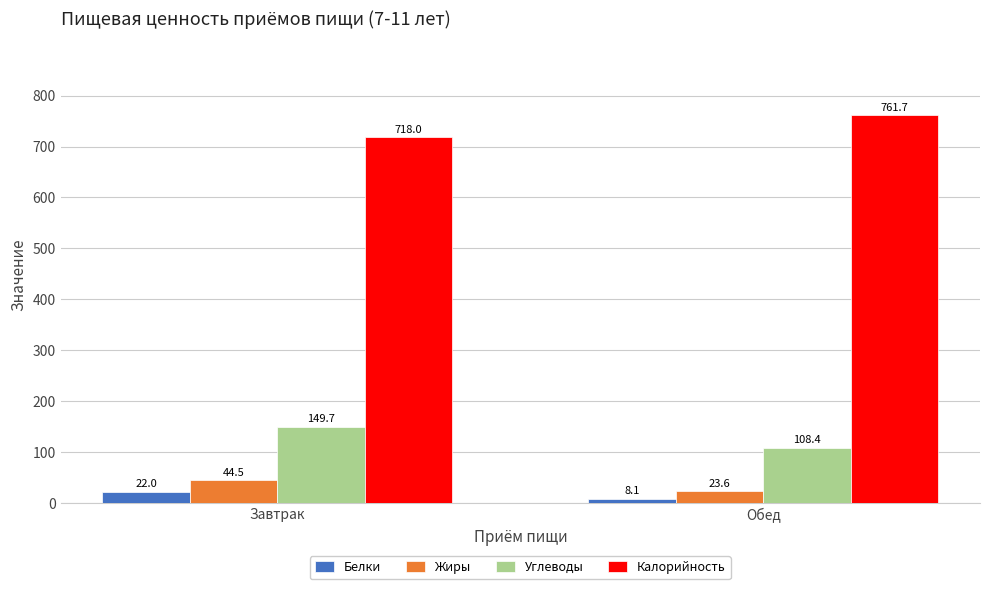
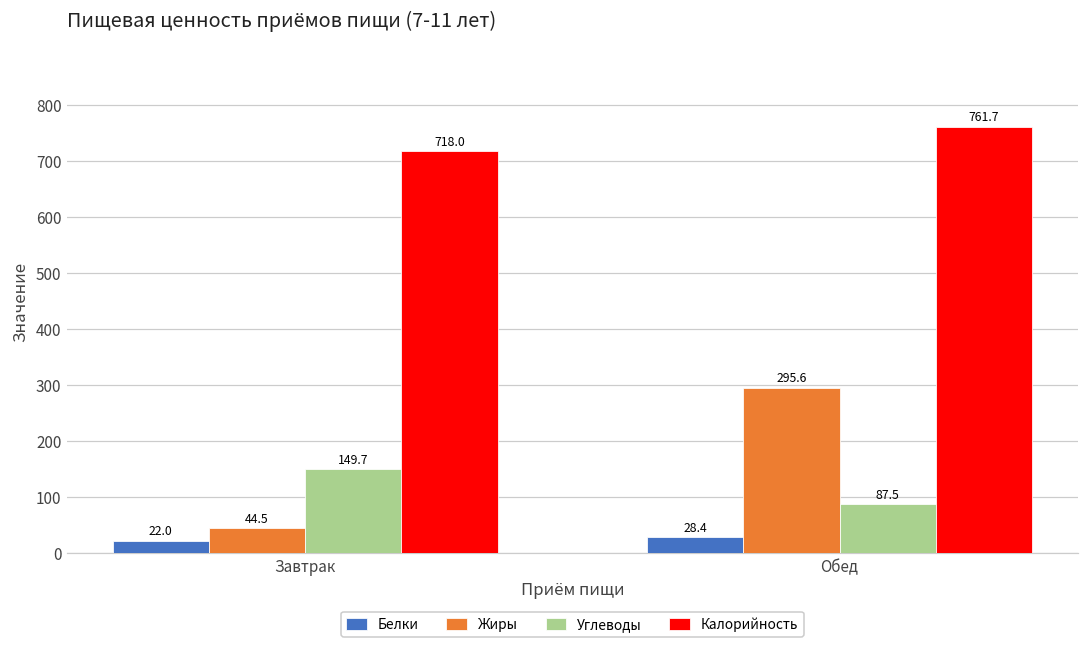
Белки, Обед: 8.1 -> 28.4
Жиры, Обед: 23.6 -> 295.6
Углеводы, Обед: 108.4 -> 87.5
